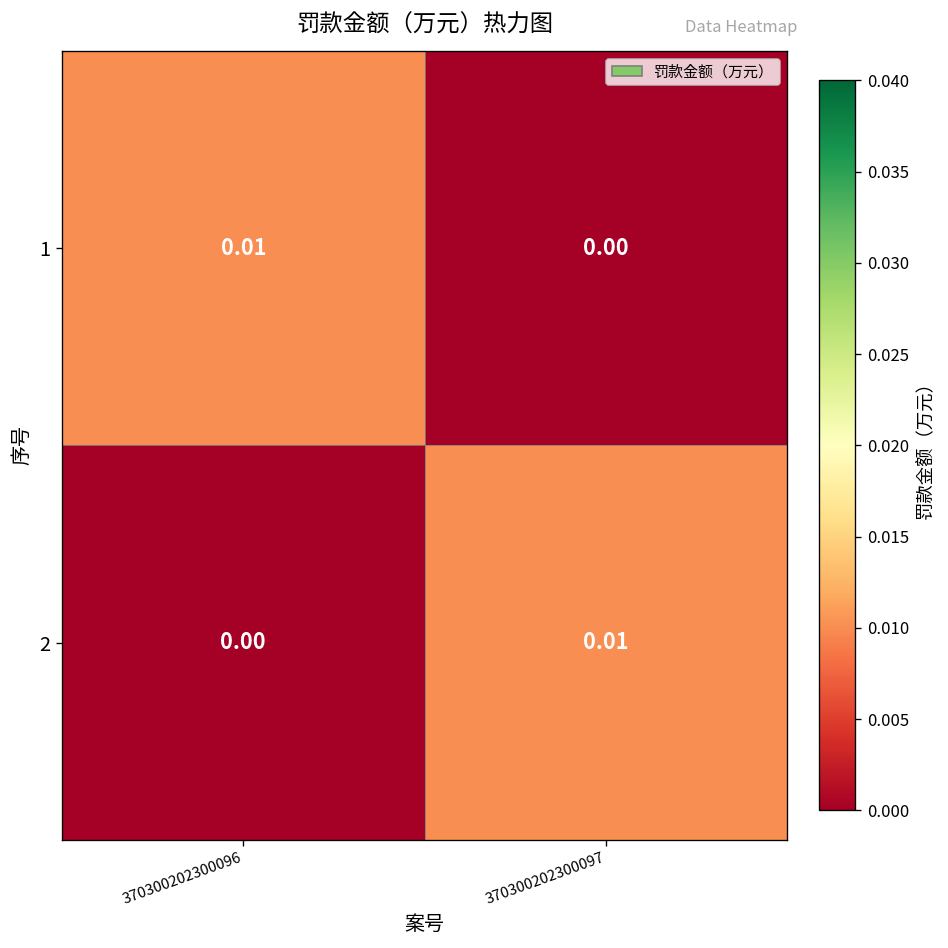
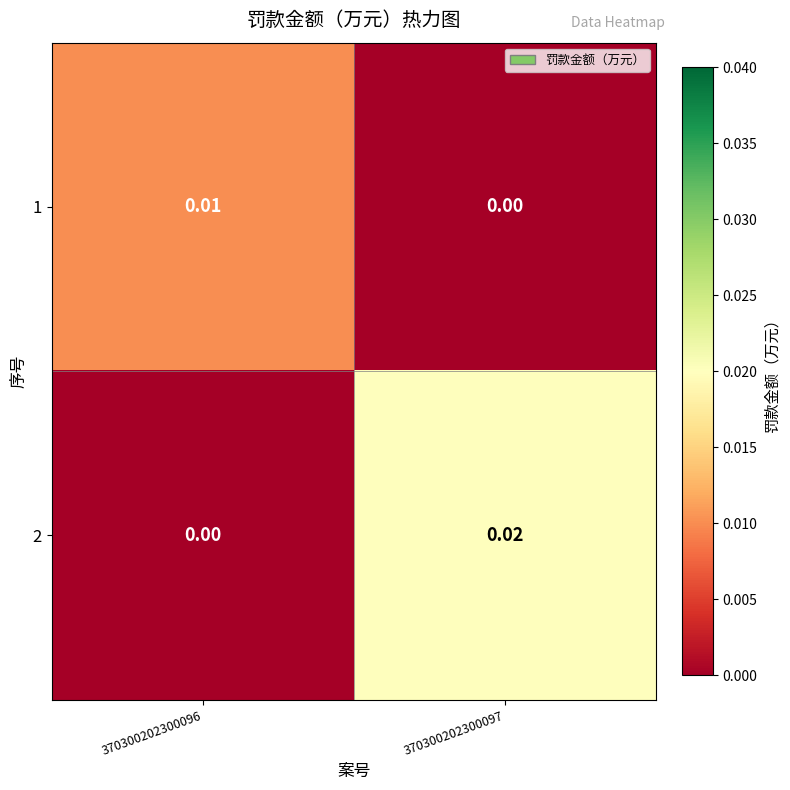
2, 370300202300097: 0.01 -> 0.02
